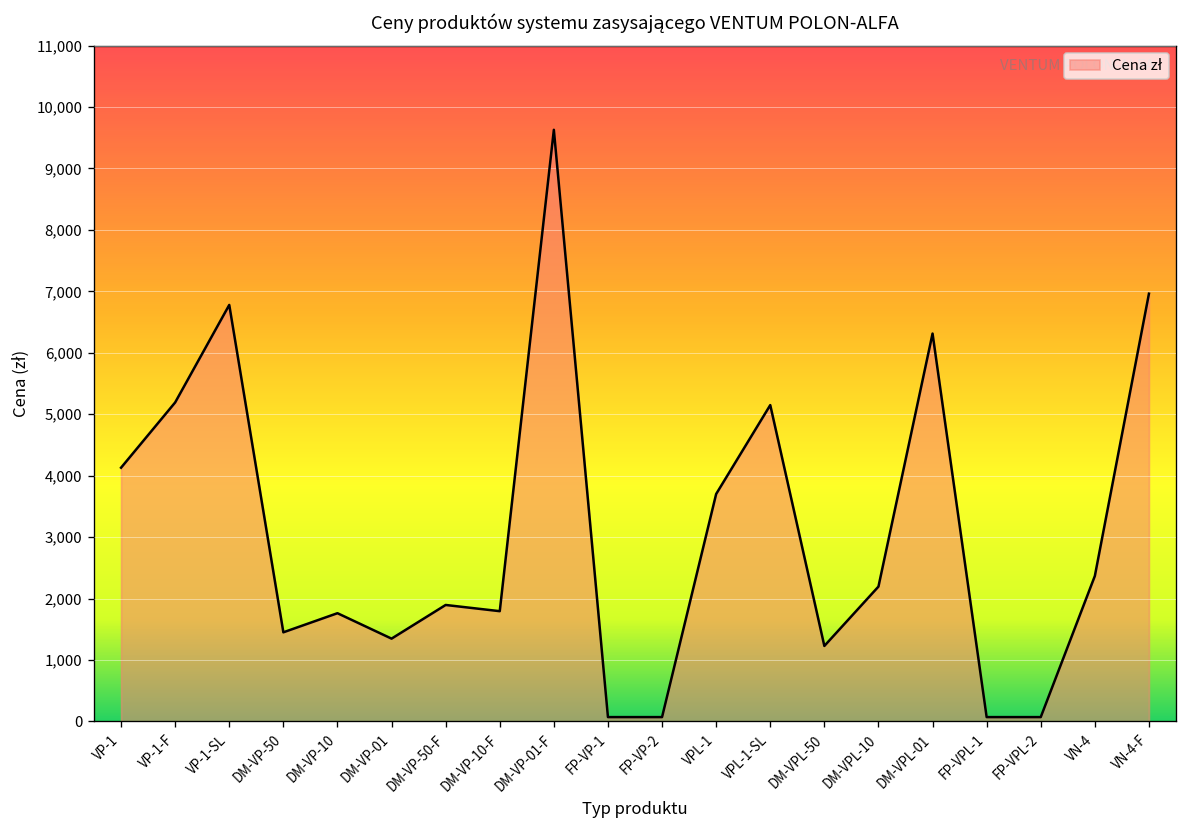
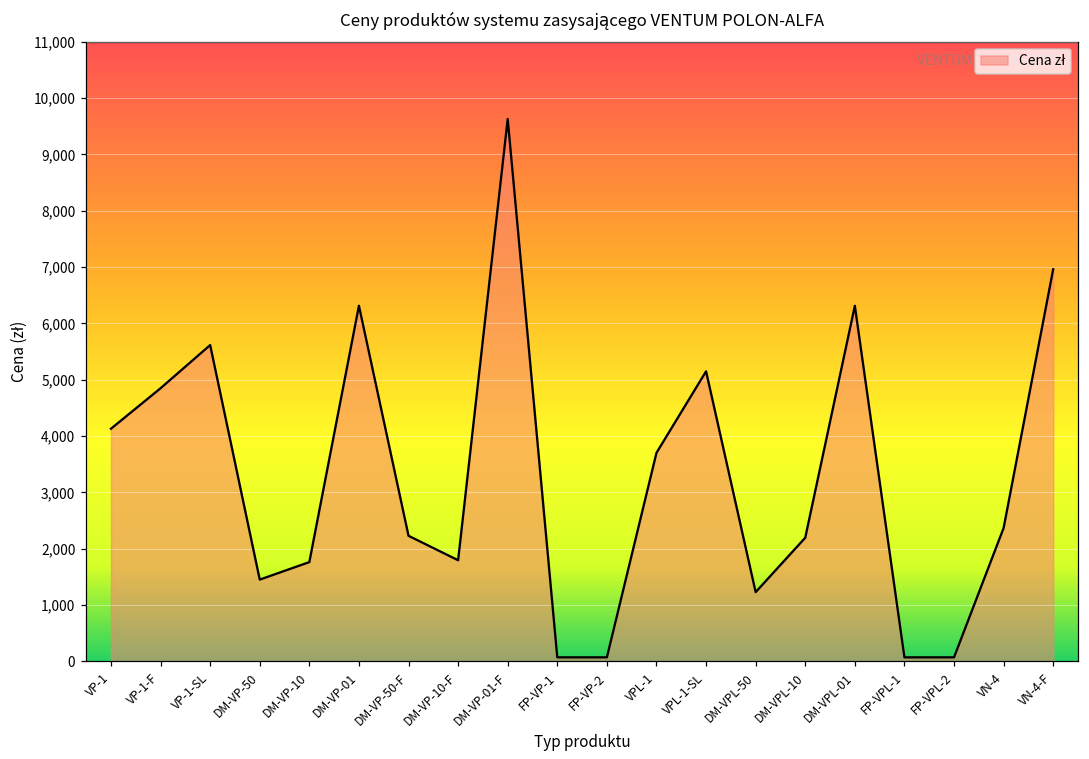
VP-1-F: 5,200 -> 4,800
VP-1-SL: 6,800 -> 5,600
DM-VP-01: 1,300 -> 6,300
DM-VP-50-F: 1,900 -> 2,200
